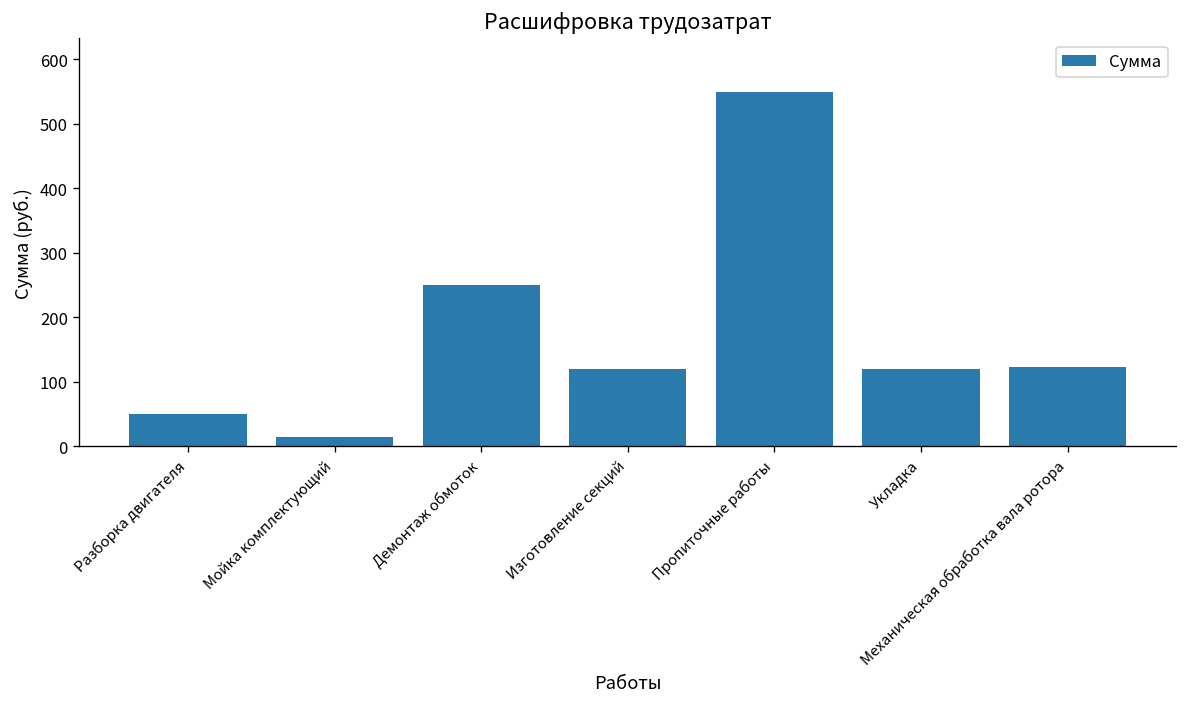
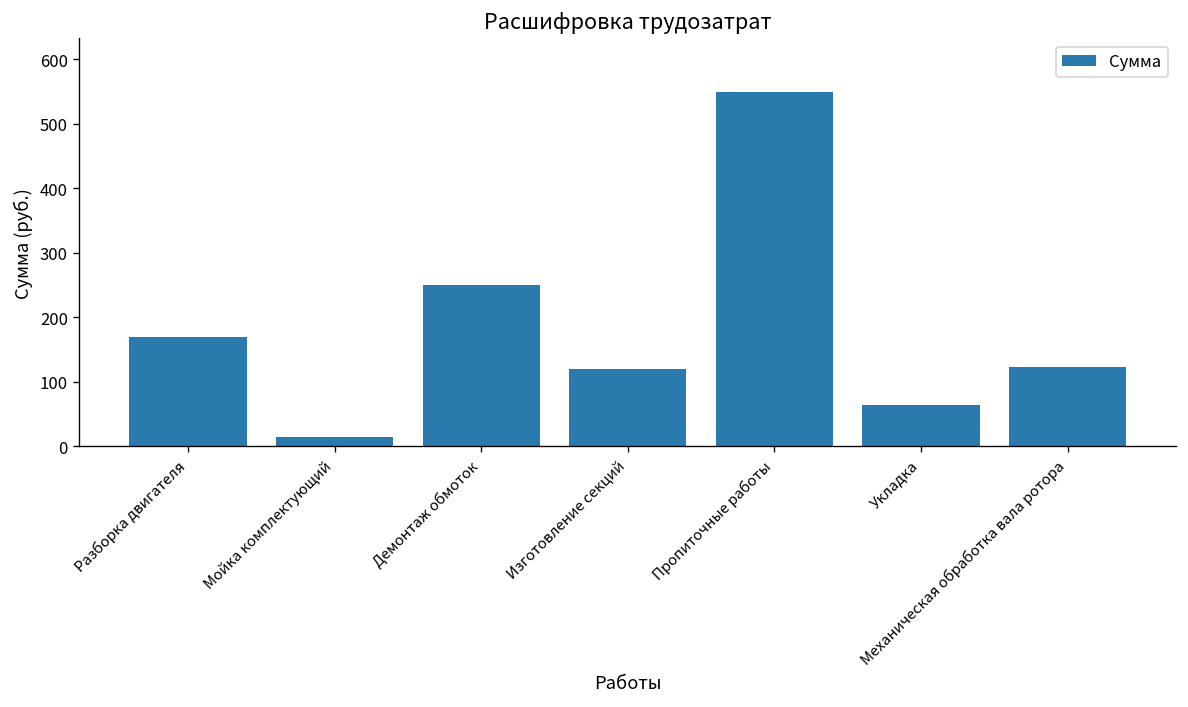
Разборка двигателя: 50 -> 170
Укладка: 120 -> 60
